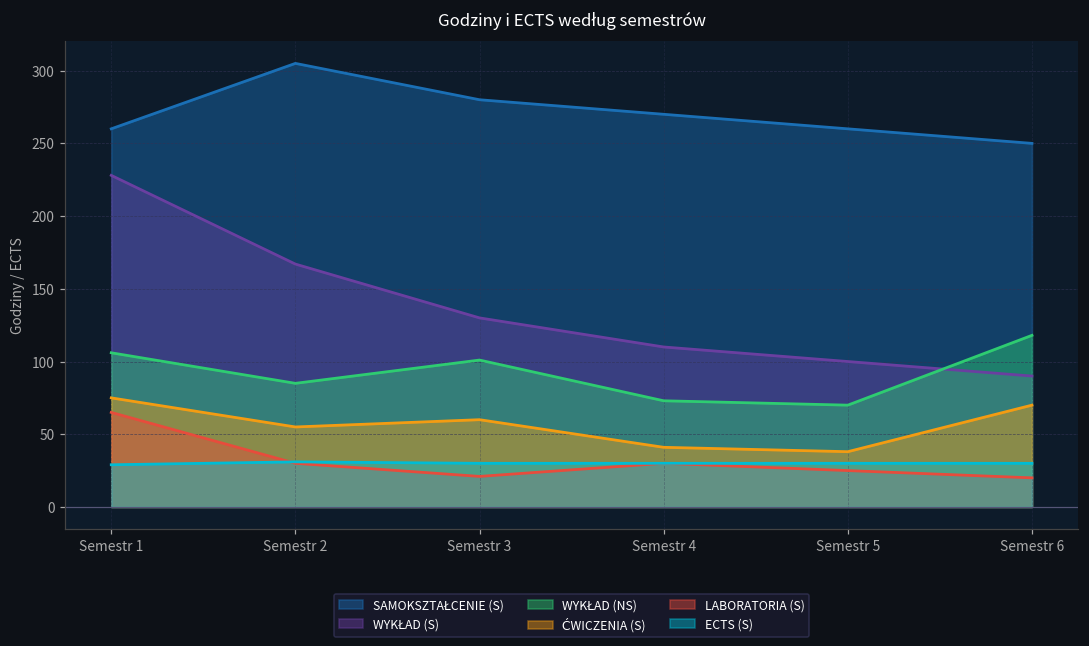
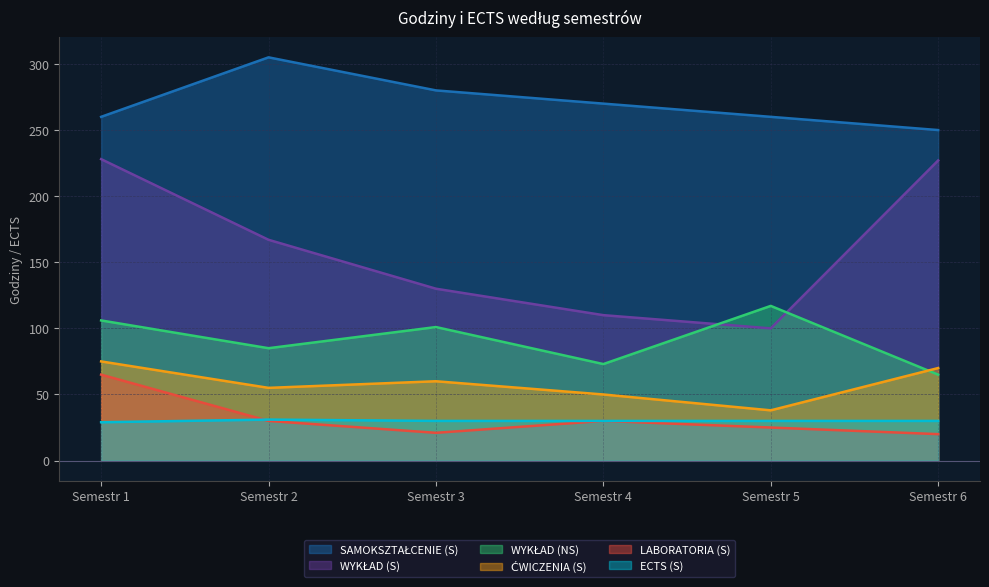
ĆWICZENIA (S), Semestr 4: 41 -> 50
WYKŁAD (NS), Semestr 5: 70 -> 117
WYKŁAD (S), Semestr 6: 90 -> 227
WYKŁAD (NS), Semestr 6: 118 -> 65
